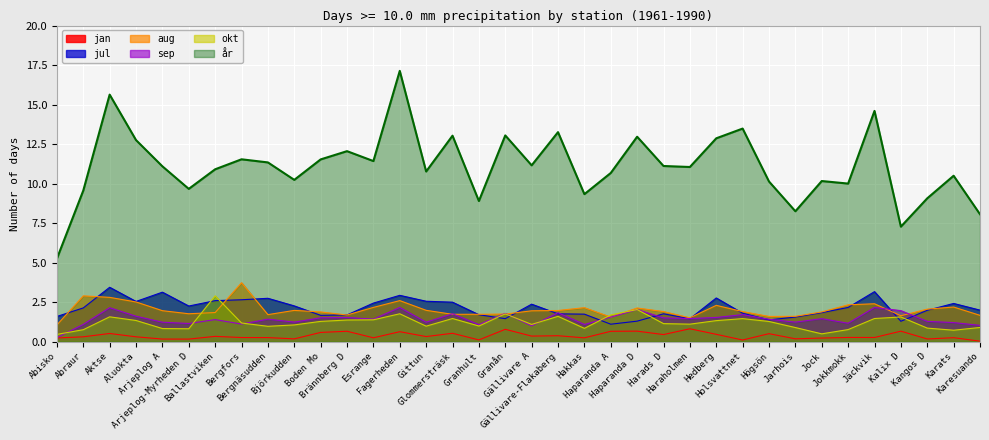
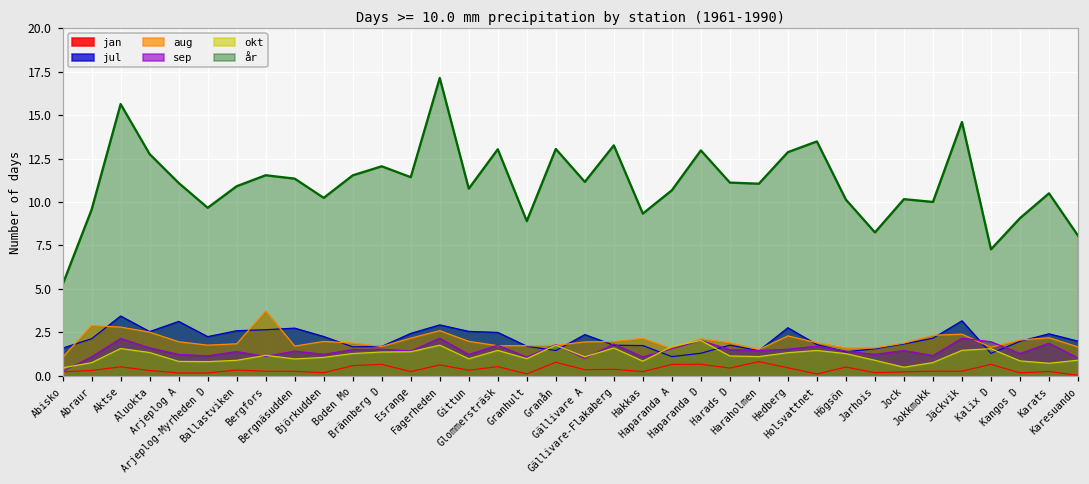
okt, Ballastviken: 2.9 -> 0.9
sep, Karats: 1.2 -> 1.9
